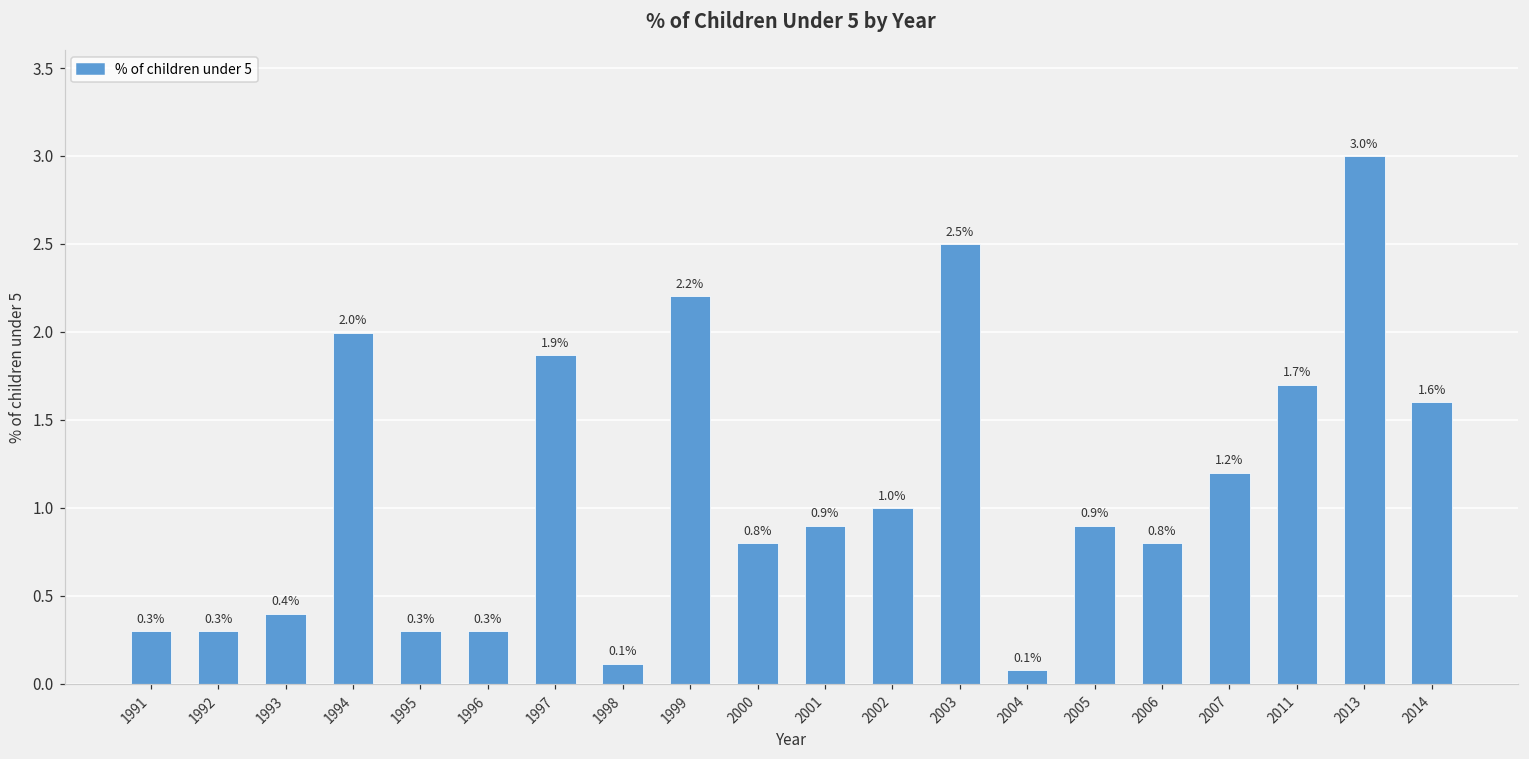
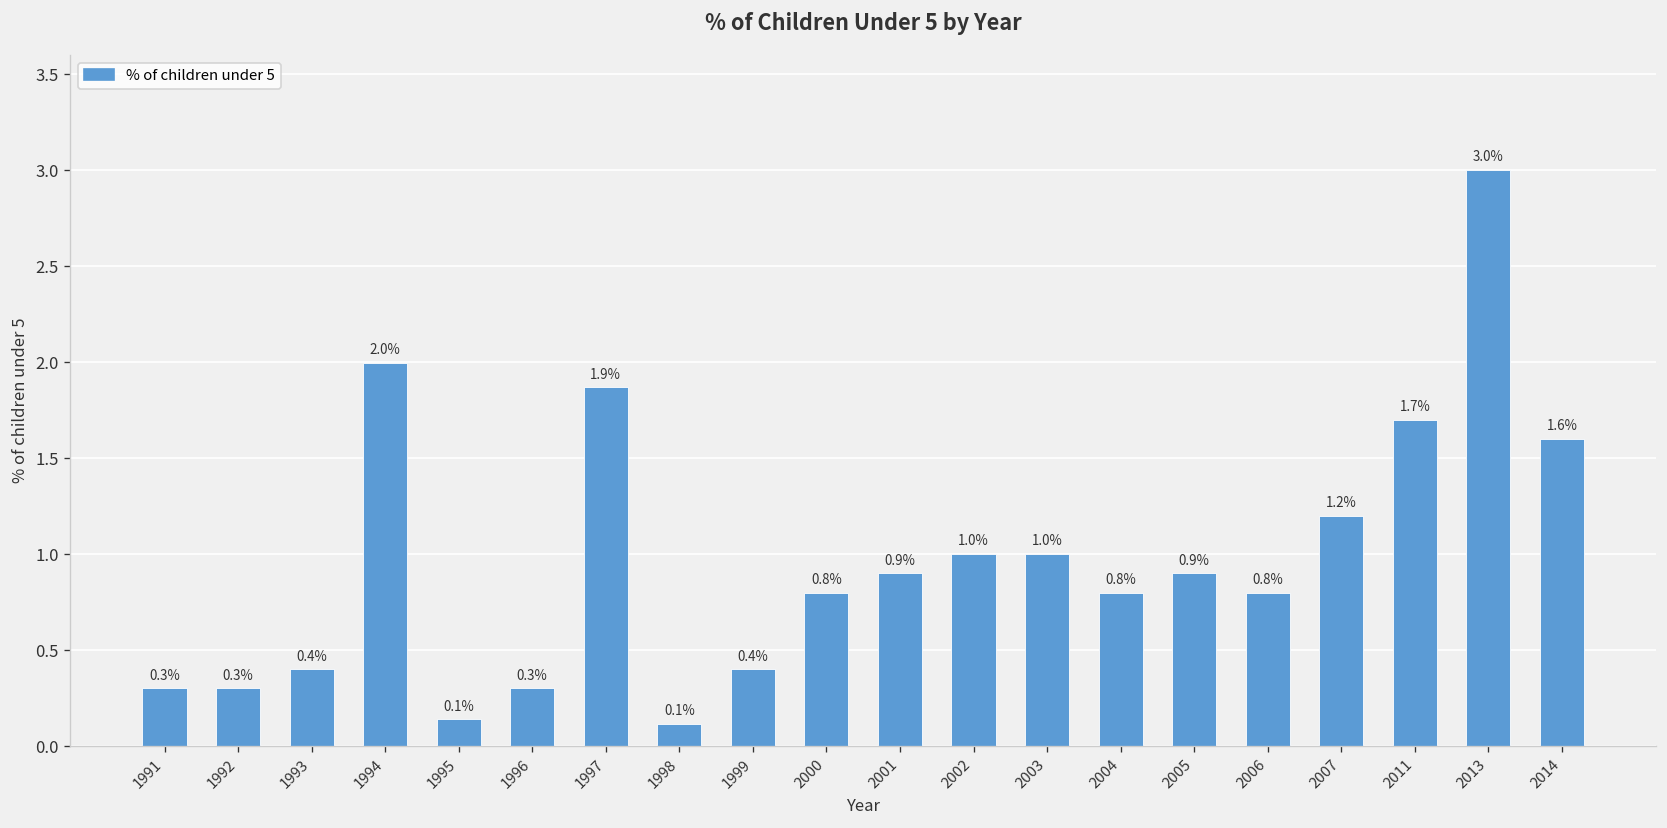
1995: 0.3% -> 0.1%
1999: 2.2% -> 0.4%
2003: 2.5% -> 1.0%
2004: 0.1% -> 0.8%
